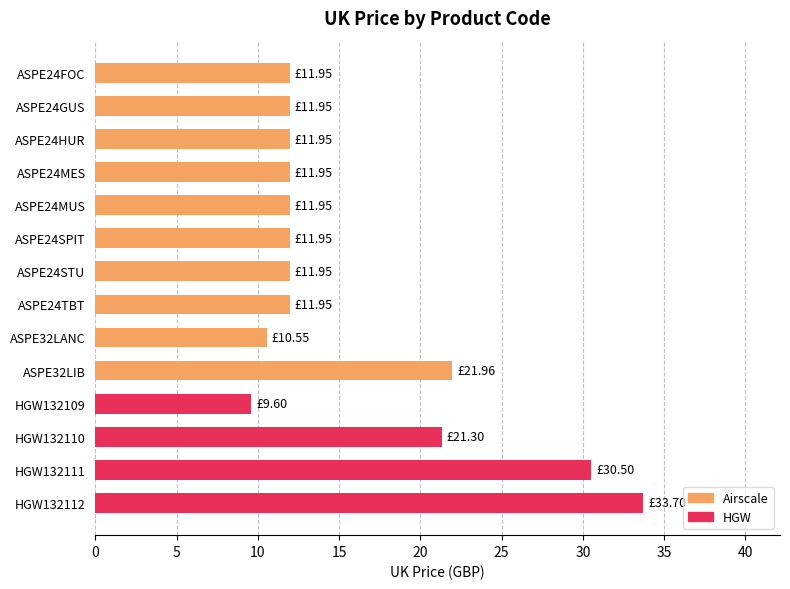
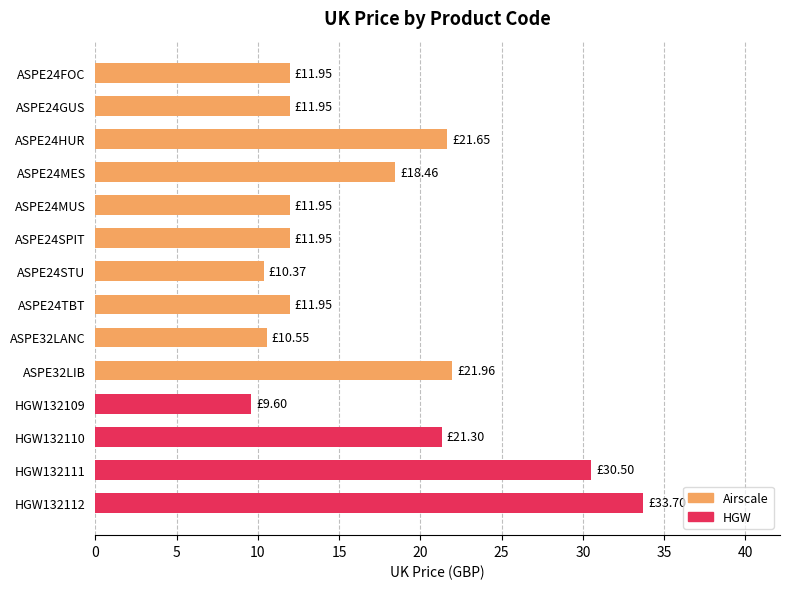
ASPE24HUR: £11.95 -> £21.65
ASPE24MES: £11.95 -> £18.46
ASPE24STU: £11.95 -> £10.37
